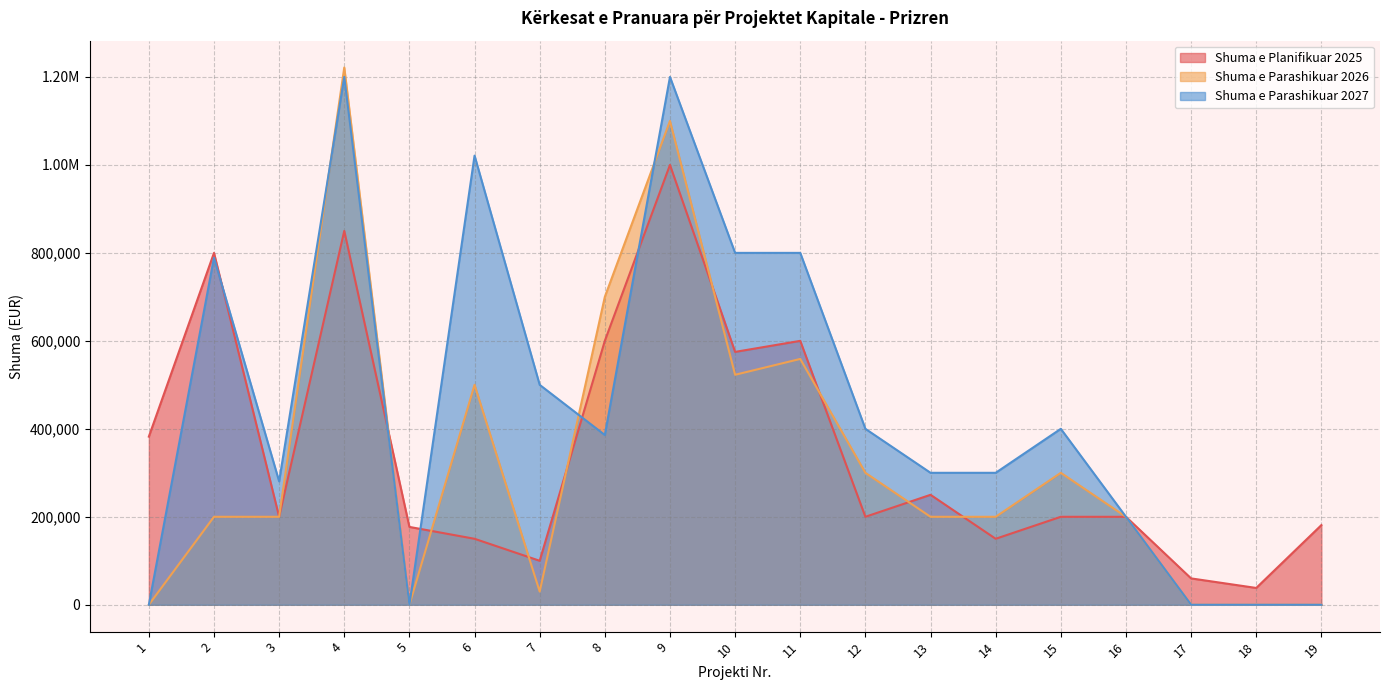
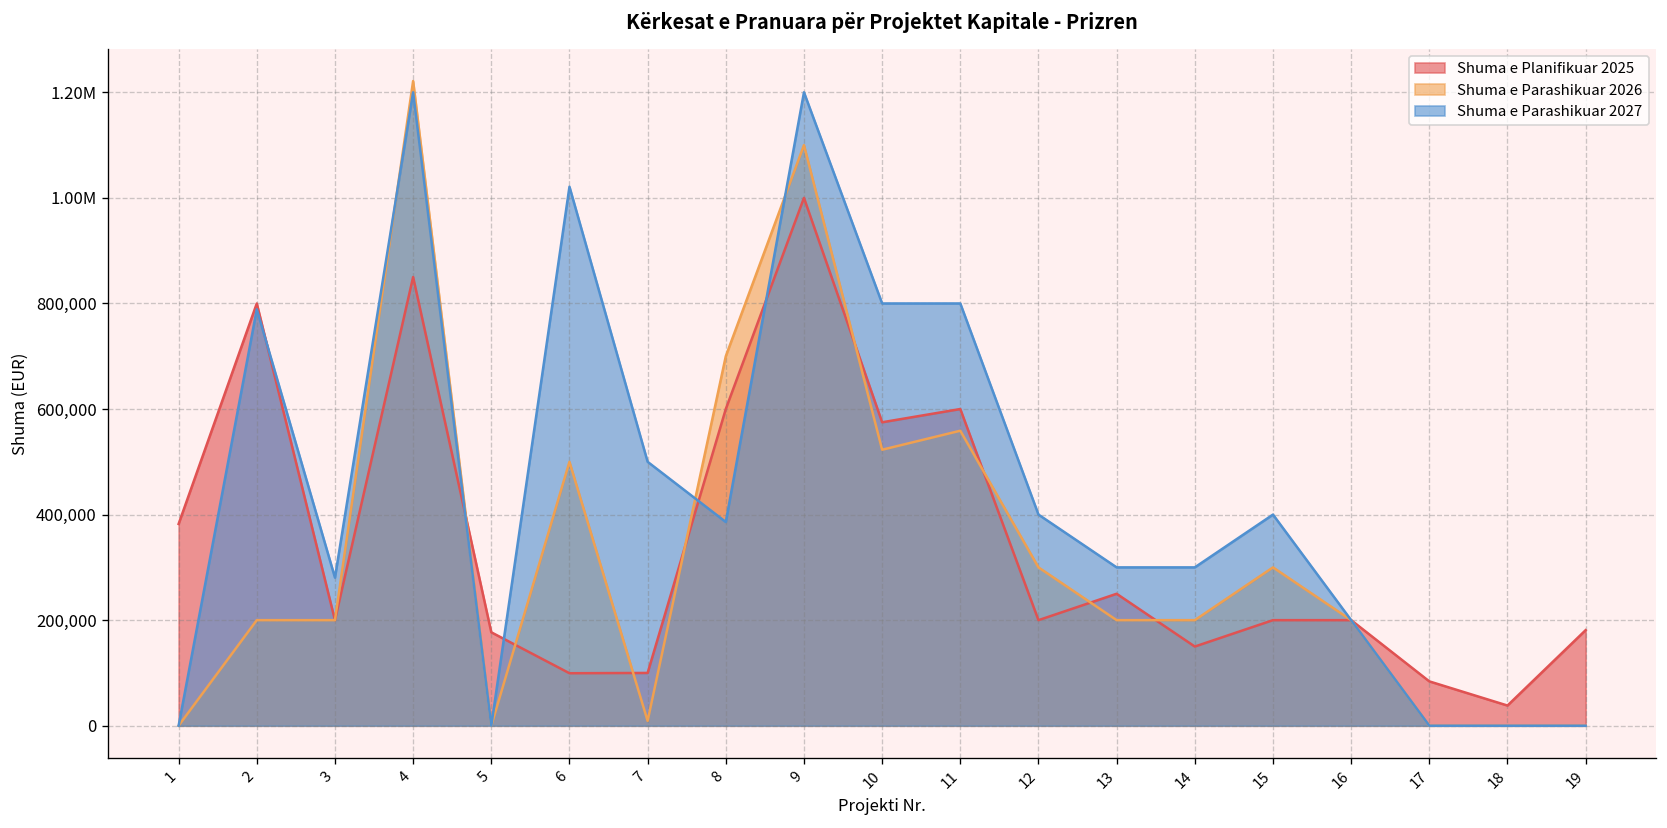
Shuma e Planifikuar 2025, 6: 150,000 -> 100,000
Shuma e Parashikuar 2026, 7: 30,000 -> 10,000
Shuma e Planifikuar 2025, 17: 60,000 -> 80,000
